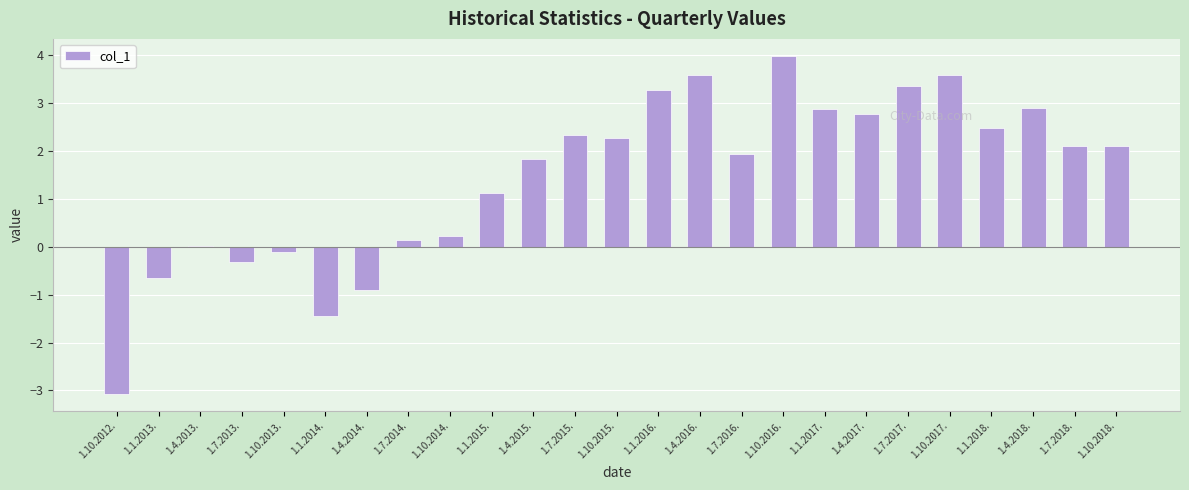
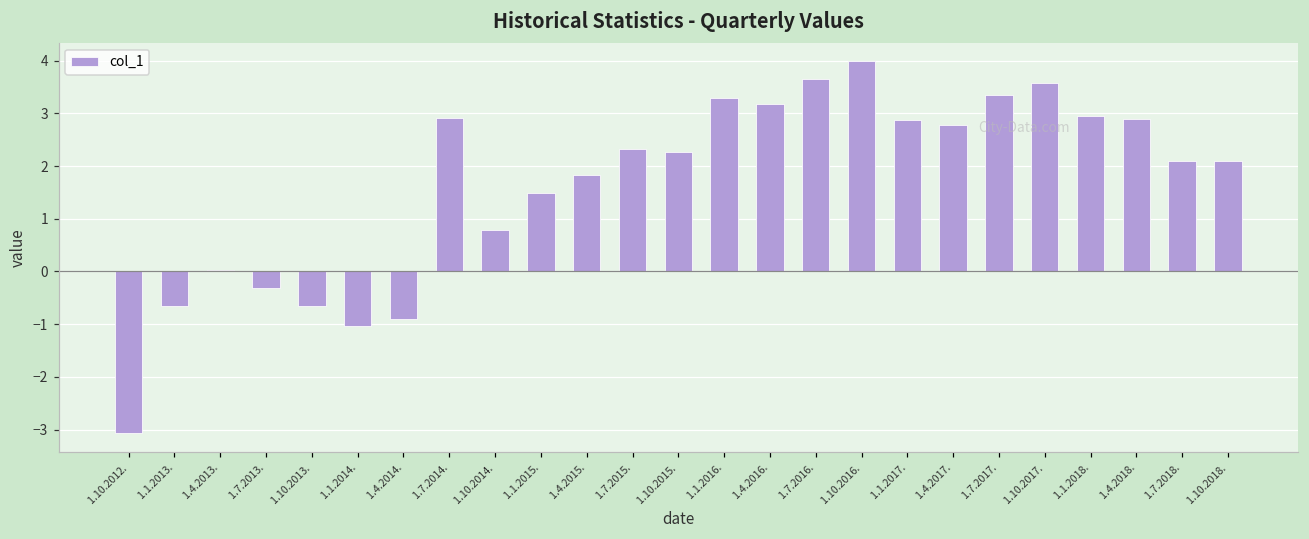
1.10.2013.: -0.1 -> -0.7
1.1.2014.: -1.4 -> -1.0
1.7.2014.: 0.1 -> 2.9
1.10.2014.: 0.2 -> 0.8
1.1.2015.: 1.1 -> 1.5
1.4.2016.: 3.6 -> 3.2
1.7.2016.: 1.9 -> 3.7
1.1.2018.: 2.5 -> 3.0
